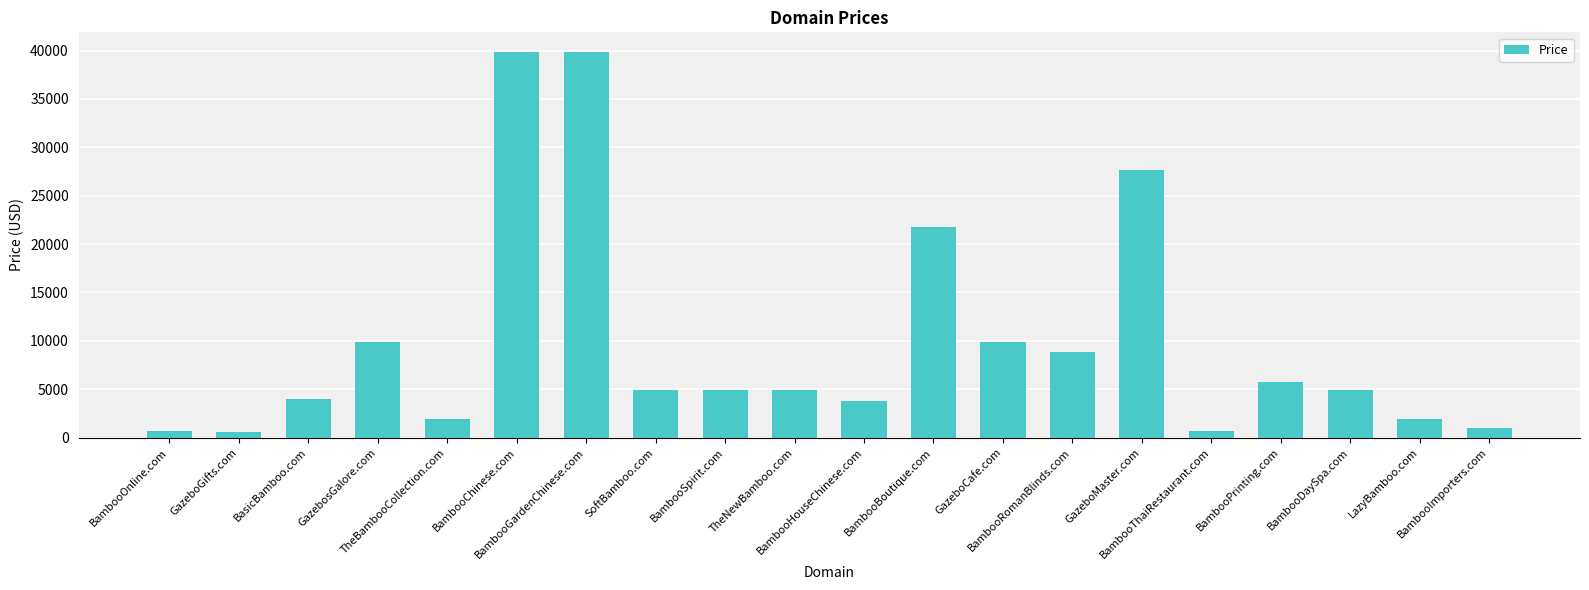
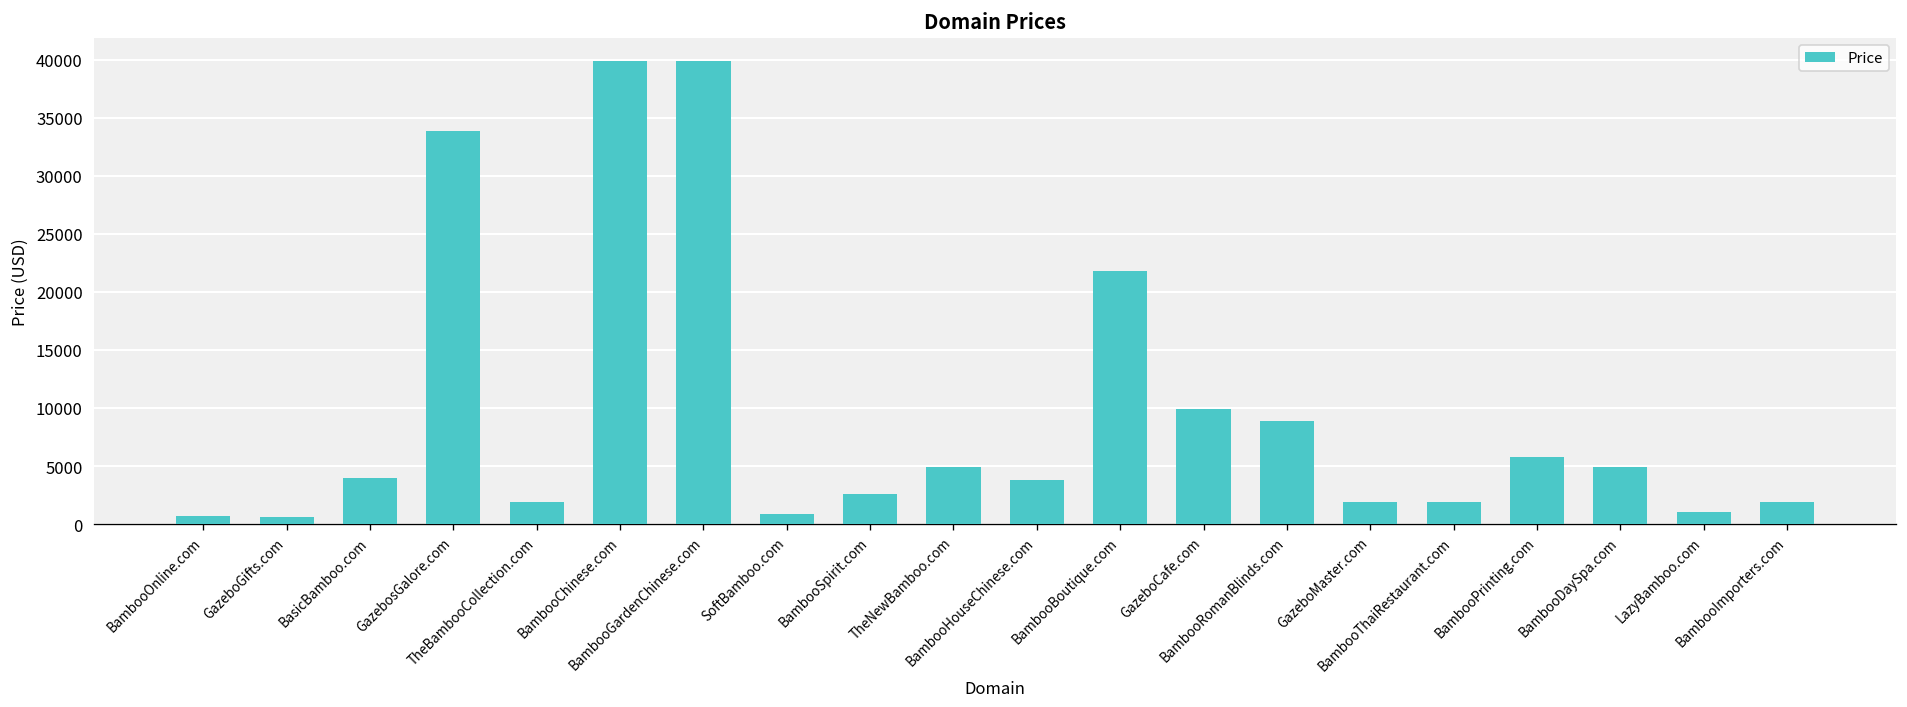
GazebosGalore.com: 10000 -> 34000
SoftBamboo.com: 5000 -> 1000
BambooSpirit.com: 5000 -> 3000
GazeboMaster.com: 28000 -> 2000
BambooThaiRestaurant.com: 1000 -> 2000
LazyBamboo.com: 2000 -> 1000
BambooImporters.com: 1000 -> 2000
